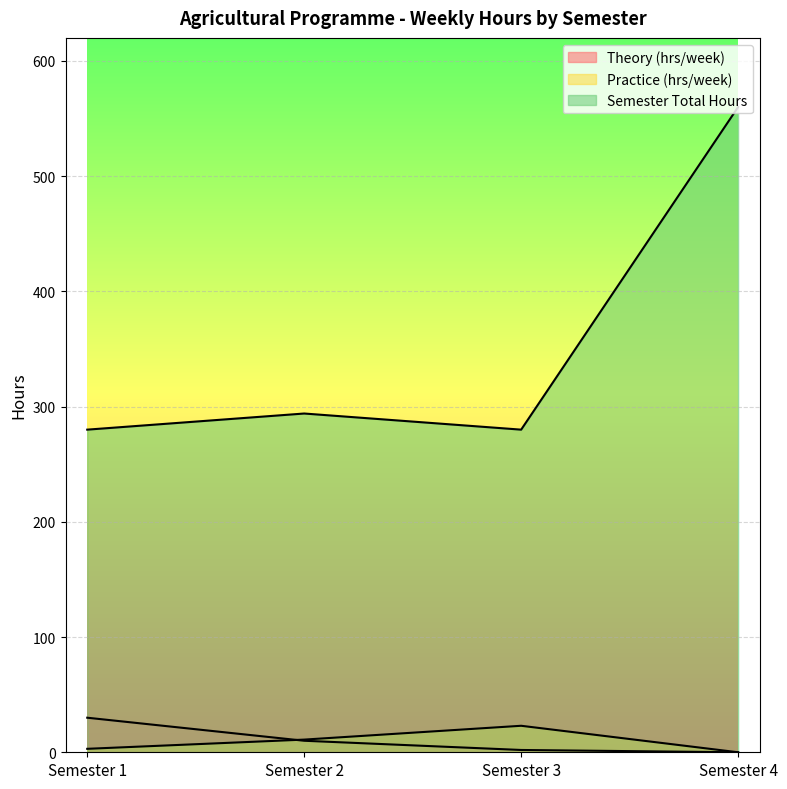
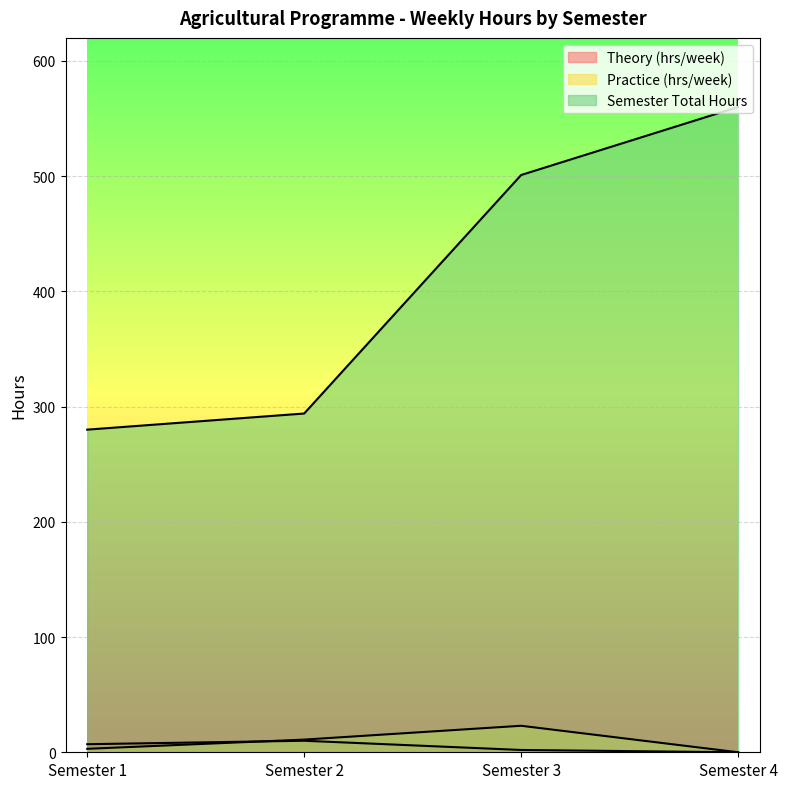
Theory (hrs/week), Semester 1: 30 -> 7
Semester Total Hours, Semester 3: 280 -> 501
